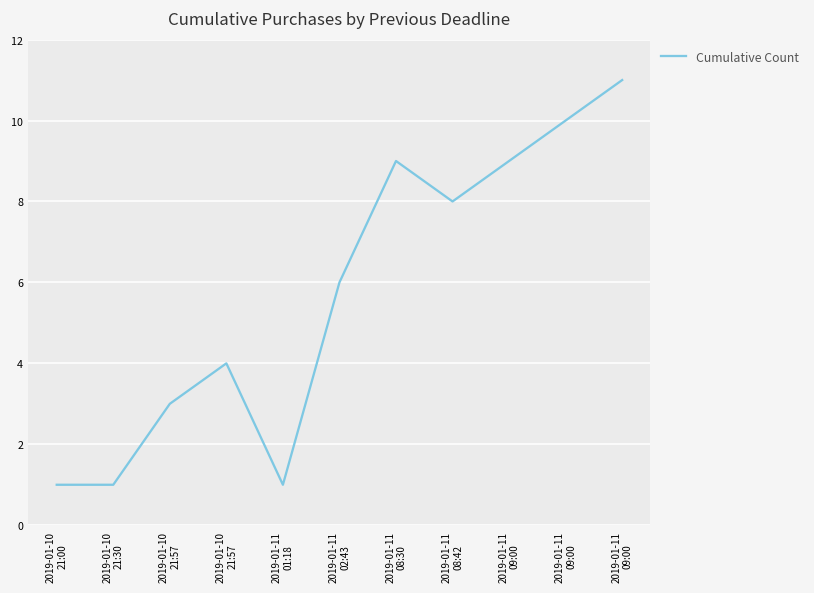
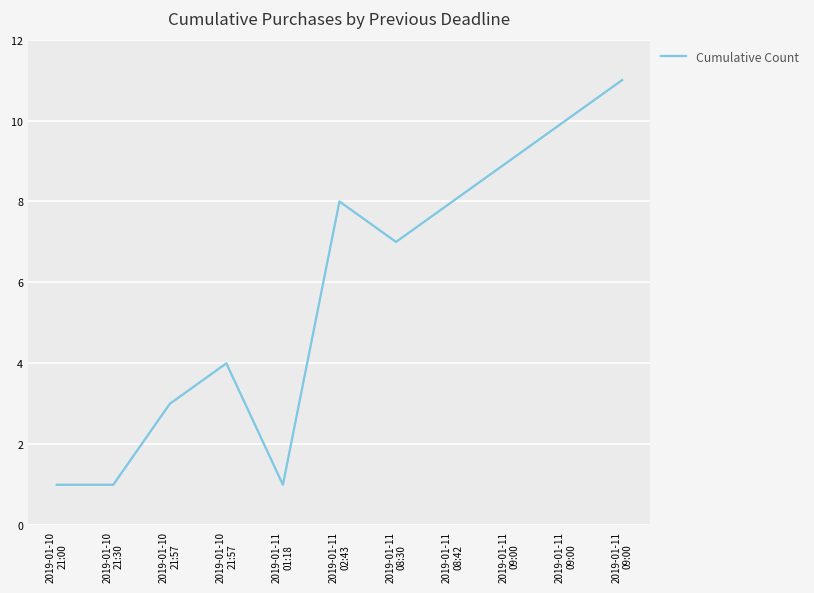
2019-01-11 02:43: 6 -> 8
2019-01-11 08:30: 9 -> 7
